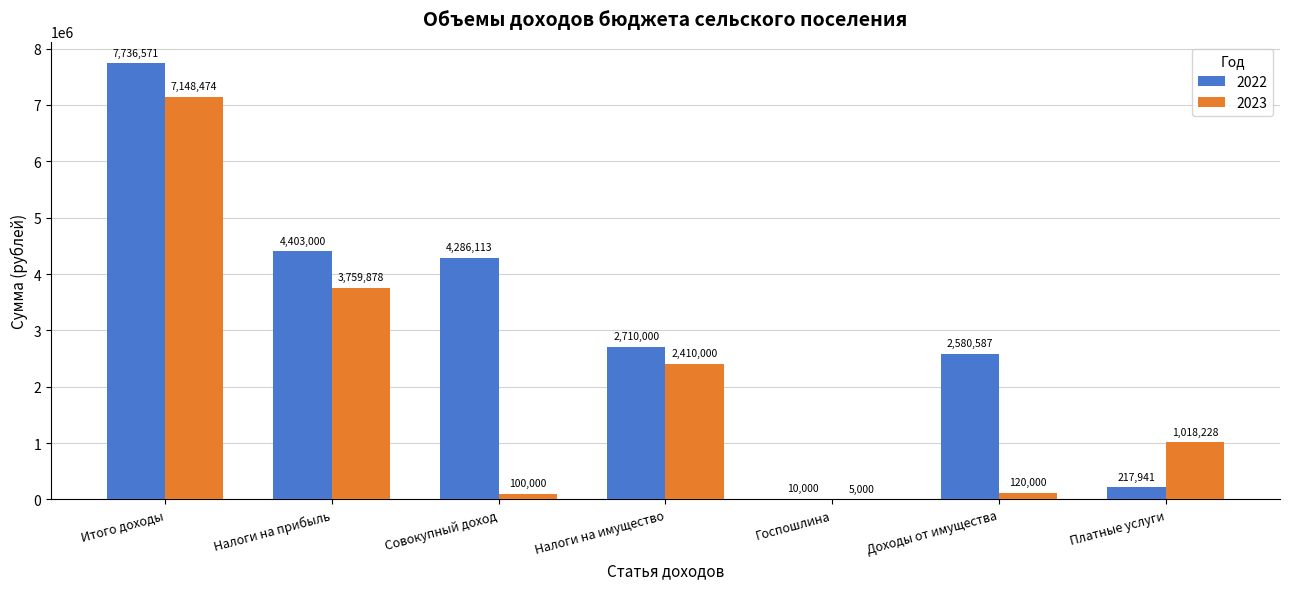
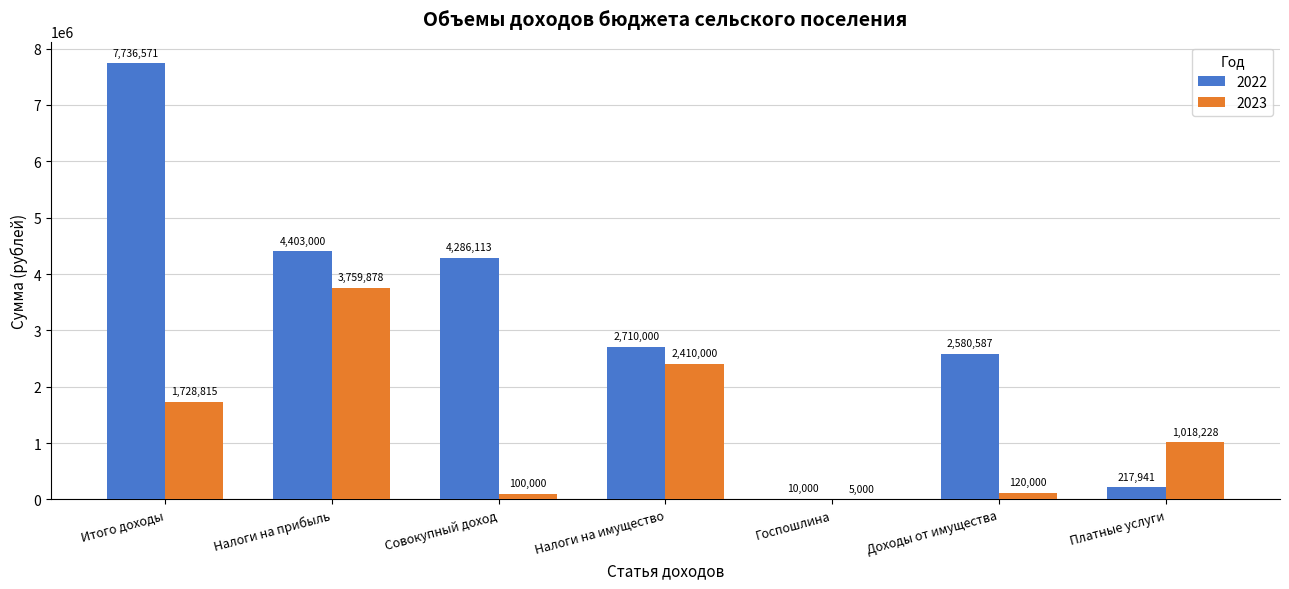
2023, Итого доходы: 7,148,474 -> 1,728,815
